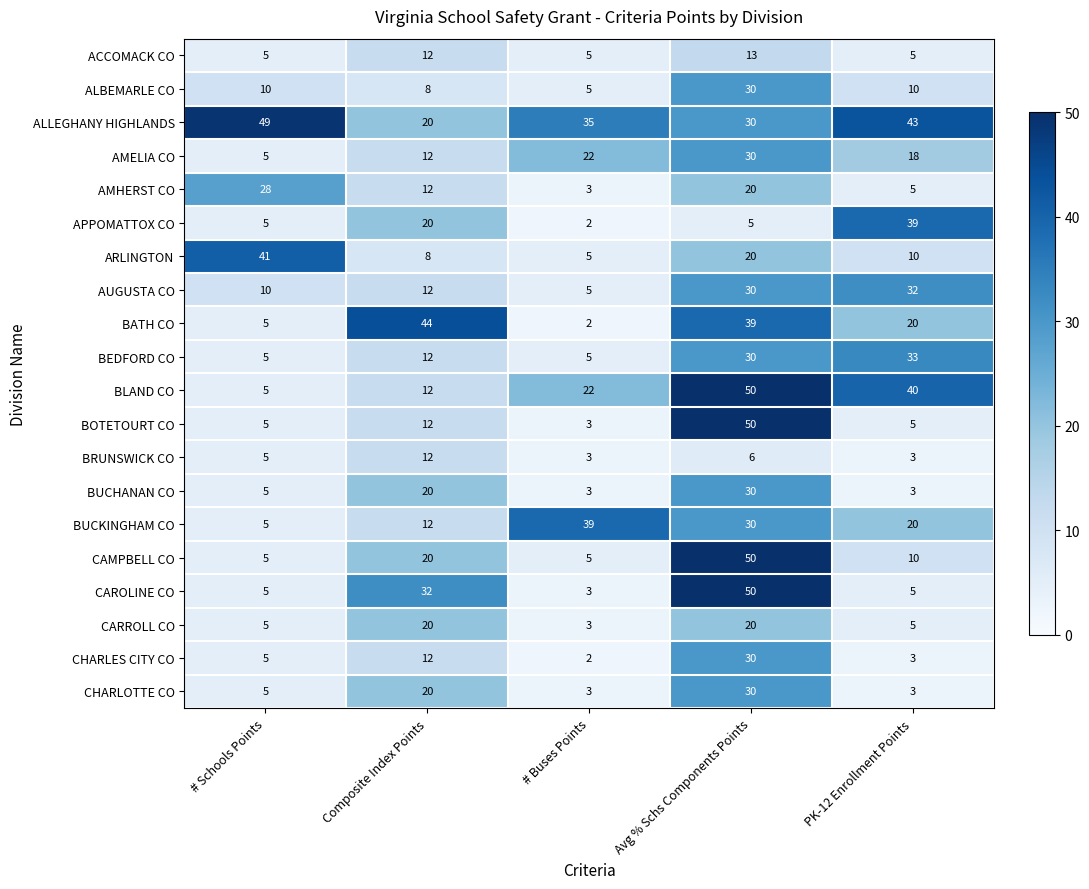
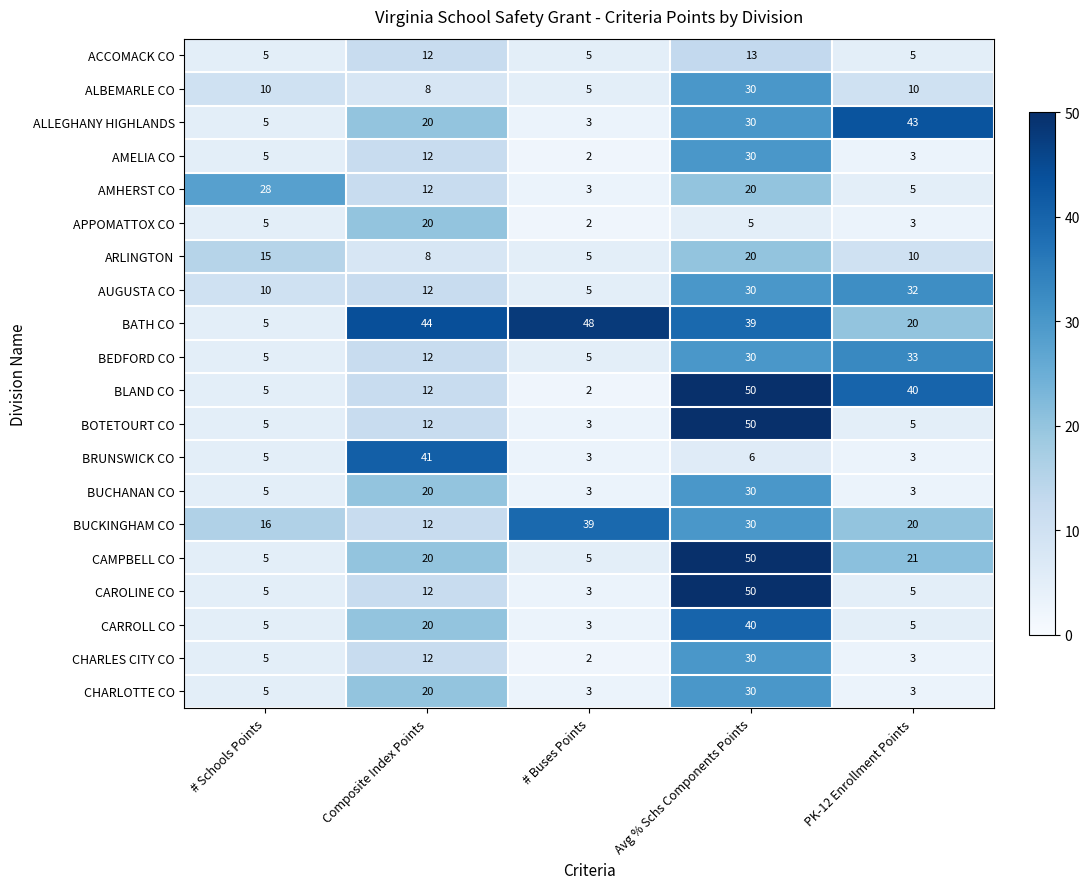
ALLEGHANY HIGHLANDS, # Schools Points: 49 -> 5
ALLEGHANY HIGHLANDS, # Buses Points: 35 -> 3
AMELIA CO, # Buses Points: 22 -> 2
AMELIA CO, PK-12 Enrollment Points: 18 -> 3
APPOMATTOX CO, PK-12 Enrollment Points: 39 -> 3
ARLINGTON, # Schools Points: 41 -> 15
BATH CO, # Buses Points: 2 -> 48
BLAND CO, # Buses Points: 22 -> 2
BRUNSWICK CO, Composite Index Points: 12 -> 41
BUCKINGHAM CO, # Schools Points: 5 -> 16
CAMPBELL CO, PK-12 Enrollment Points: 10 -> 21
CAROLINE CO, Composite Index Points: 32 -> 12
CARROLL CO, Avg % Schs Components Points: 20 -> 40
